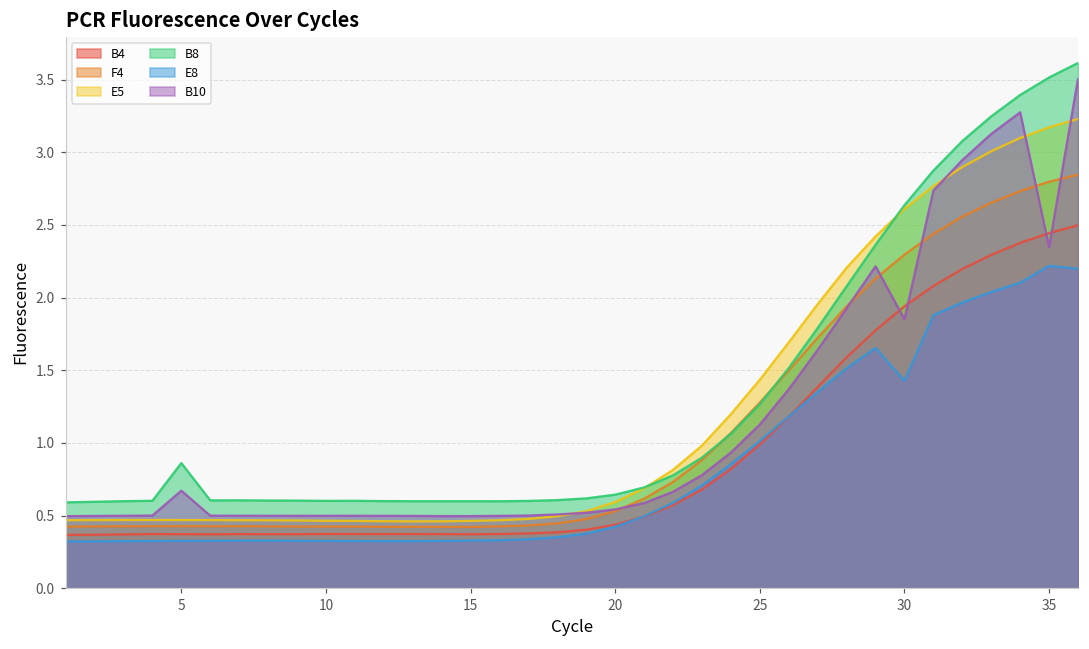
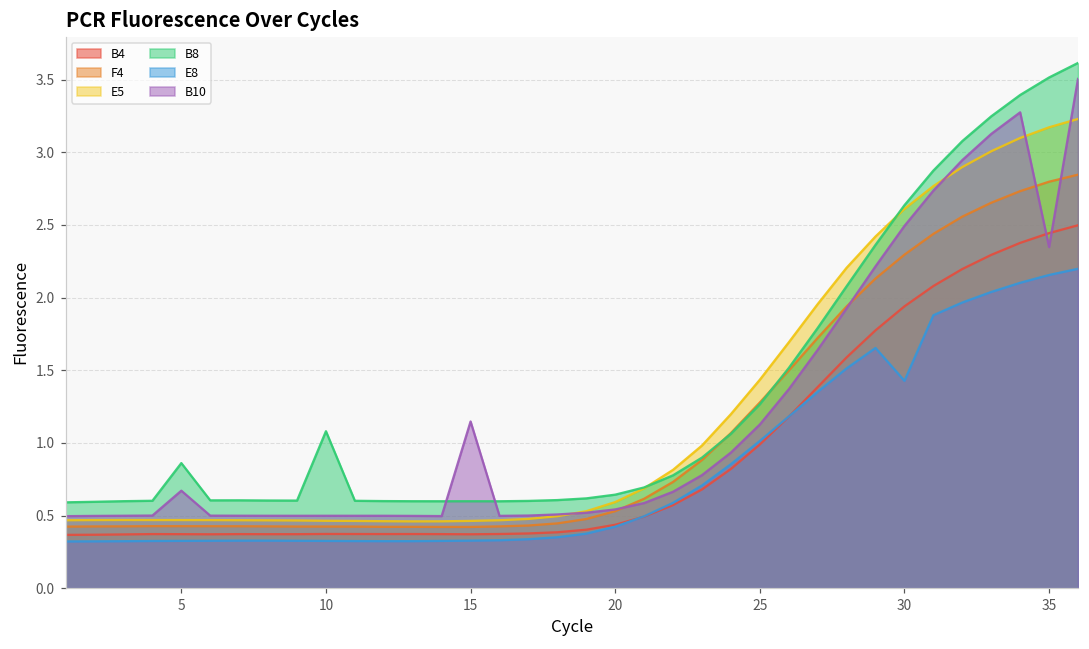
B8, 10: 0.60 -> 1.08
B10, 15: 0.50 -> 1.15
B10, 30: 1.85 -> 2.49
E8, 35: 2.22 -> 2.16
